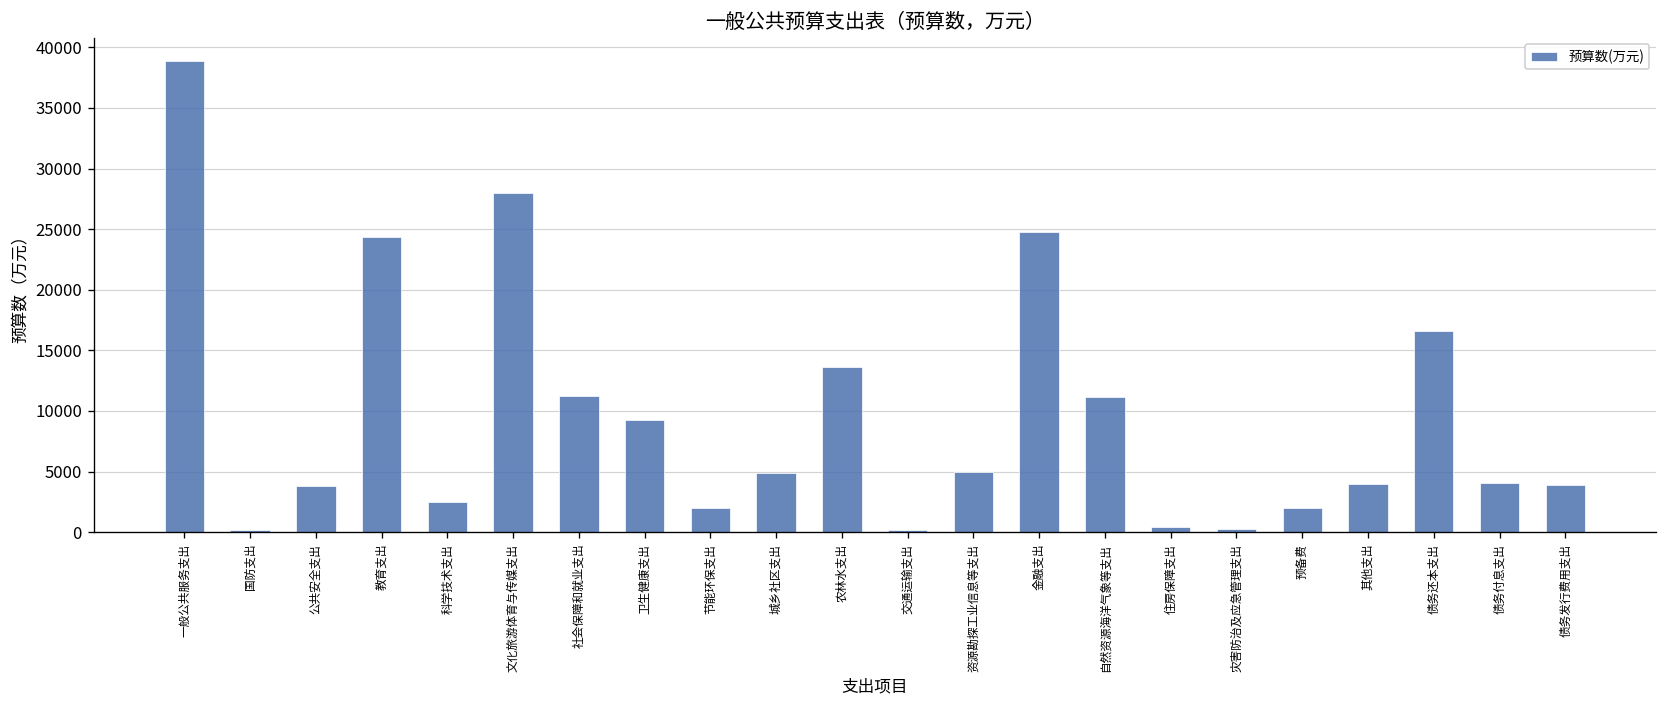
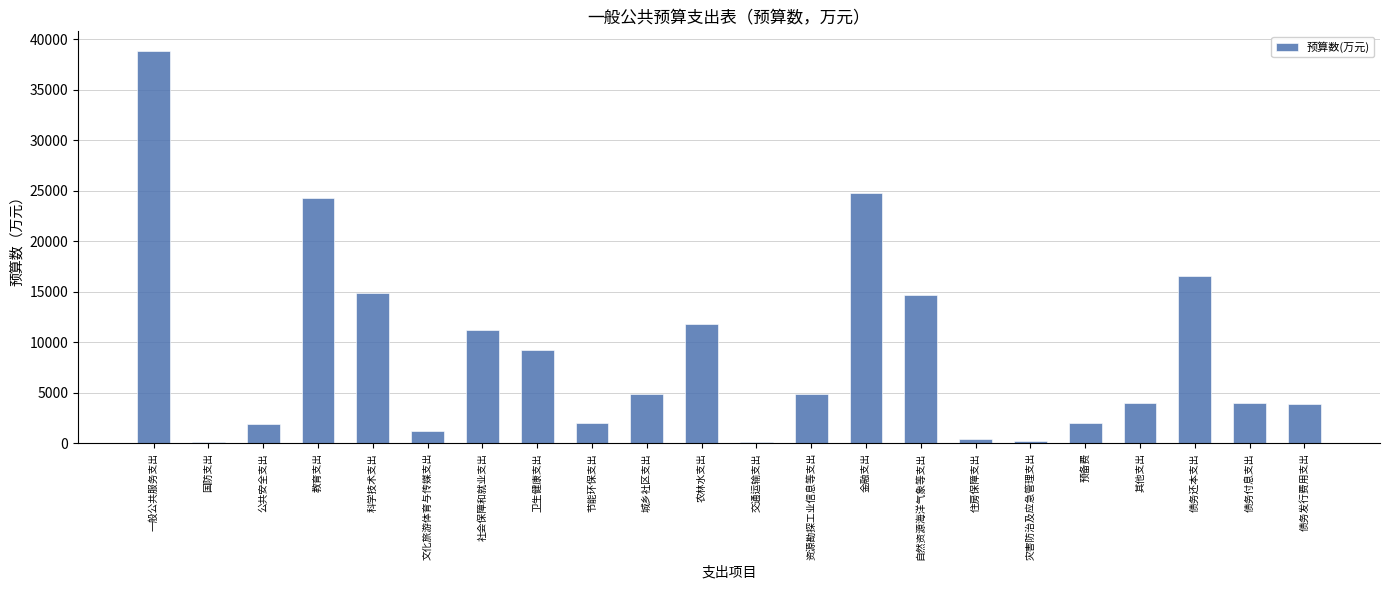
公共安全支出: 3800 -> 1900
科学技术支出: 2500 -> 14900
文化旅游体育与传媒支出: 27900 -> 1200
农林水支出: 13600 -> 11800
自然资源海洋气象等支出: 11200 -> 14700
